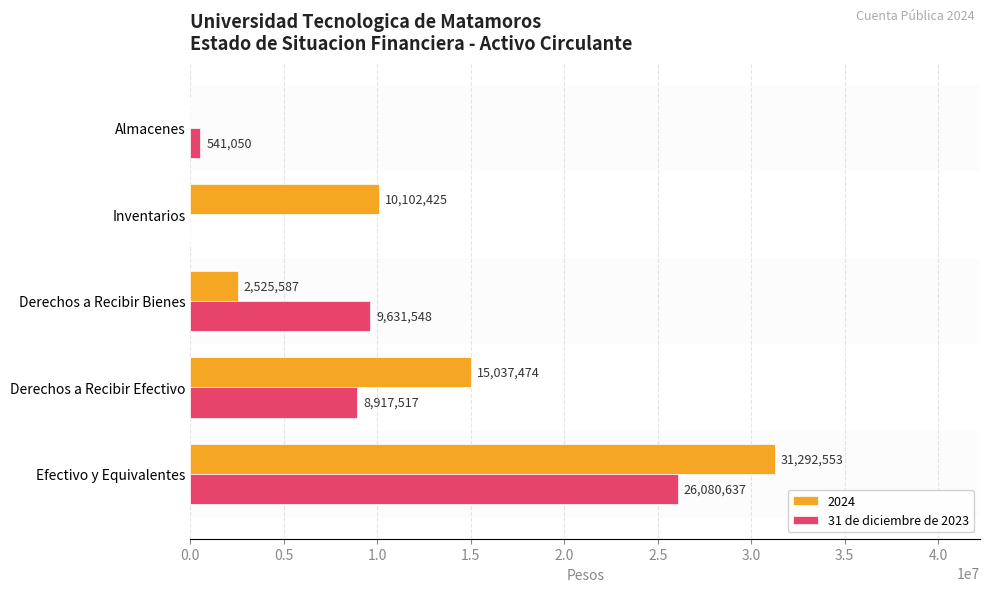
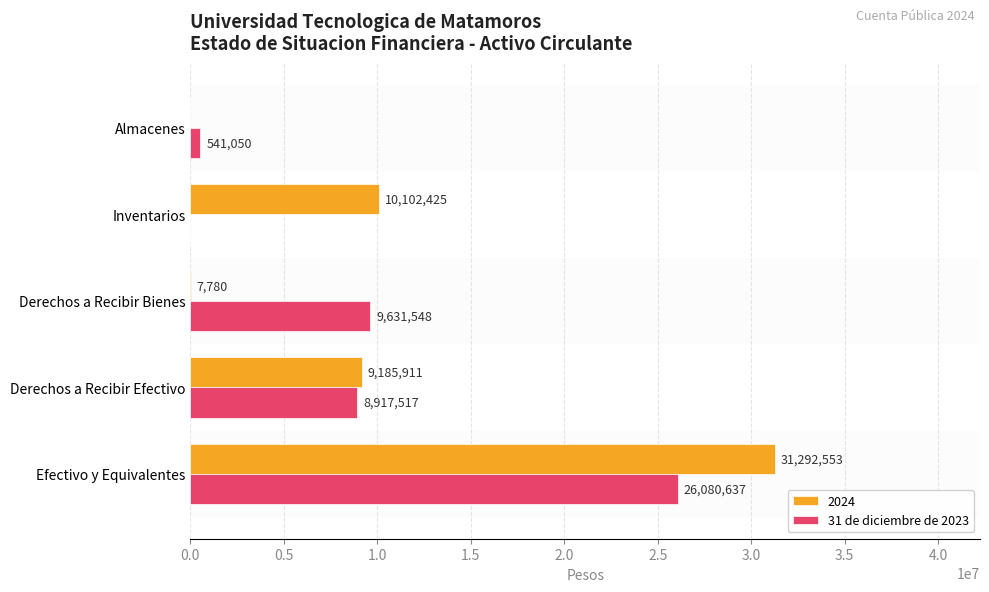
2024, Derechos a Recibir Bienes: 2,525,587 -> 7,780
2024, Derechos a Recibir Efectivo: 15,037,474 -> 9,185,911
